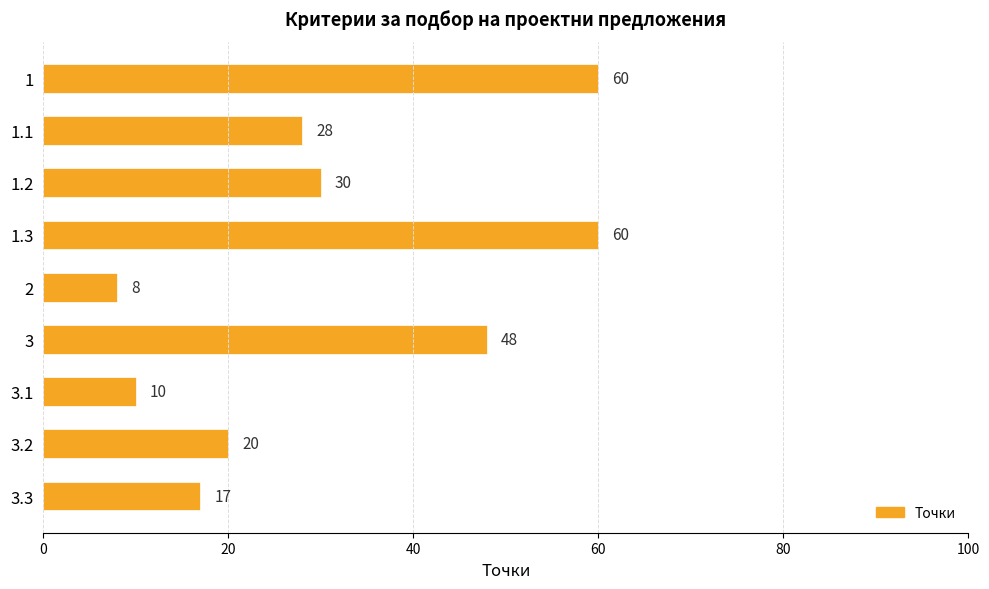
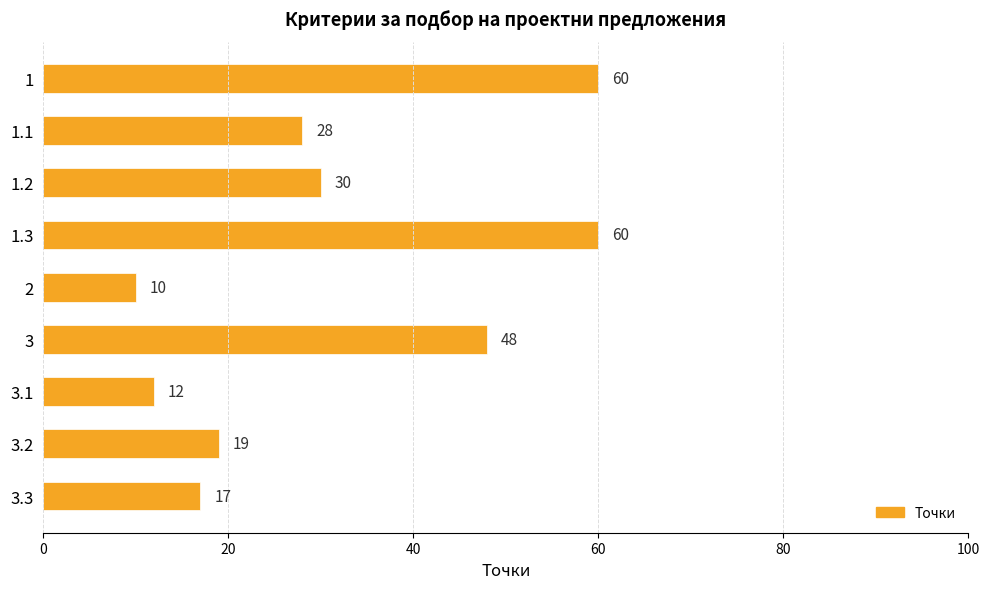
2: 8 -> 10
3.1: 10 -> 12
3.2: 20 -> 19
